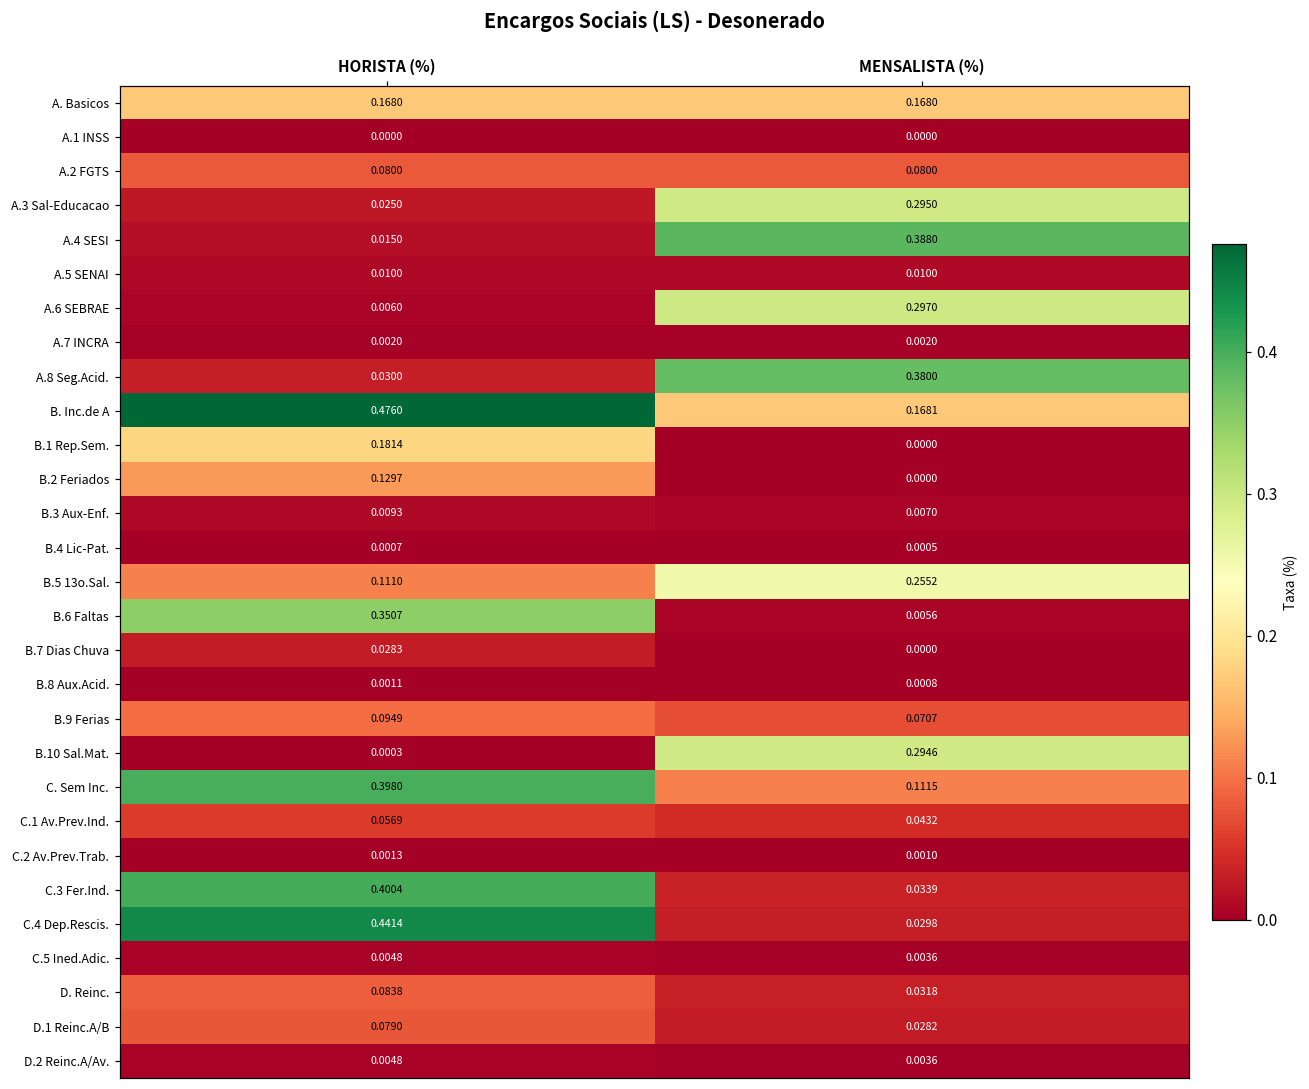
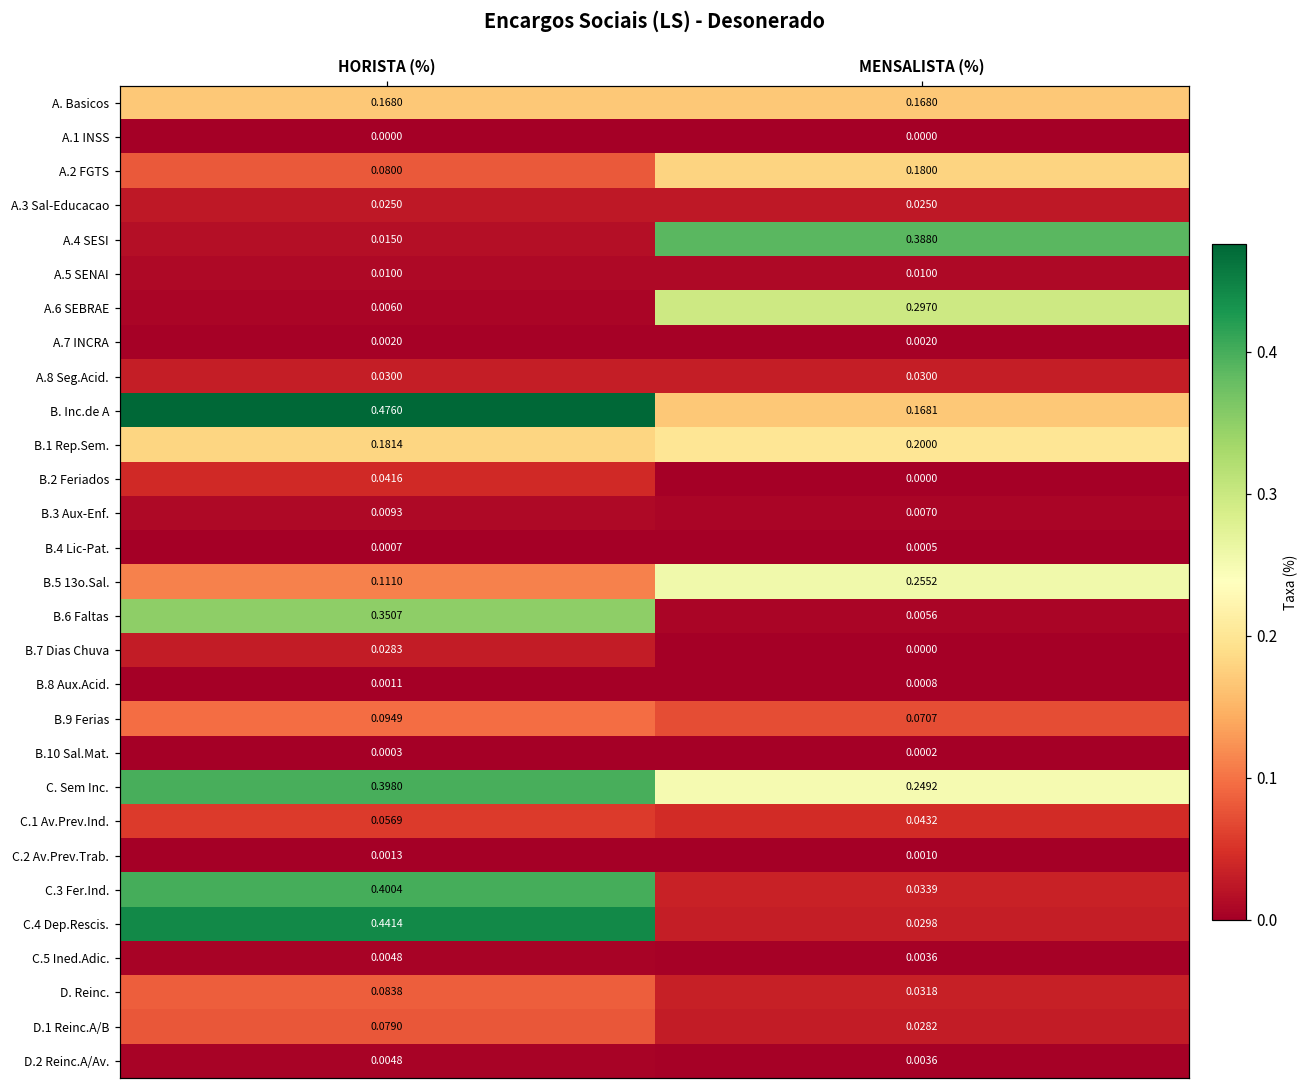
A.2 FGTS, MENSALISTA (%): 0.0800 -> 0.1800
A.3 Sal-Educacao, MENSALISTA (%): 0.2950 -> 0.0250
A.8 Seg.Acid., MENSALISTA (%): 0.3800 -> 0.0300
B.1 Rep.Sem., MENSALISTA (%): 0.0000 -> 0.2000
B.2 Feriados, HORISTA (%): 0.1297 -> 0.0416
B.10 Sal.Mat., MENSALISTA (%): 0.2946 -> 0.0002
C. Sem Inc., MENSALISTA (%): 0.1115 -> 0.2492
